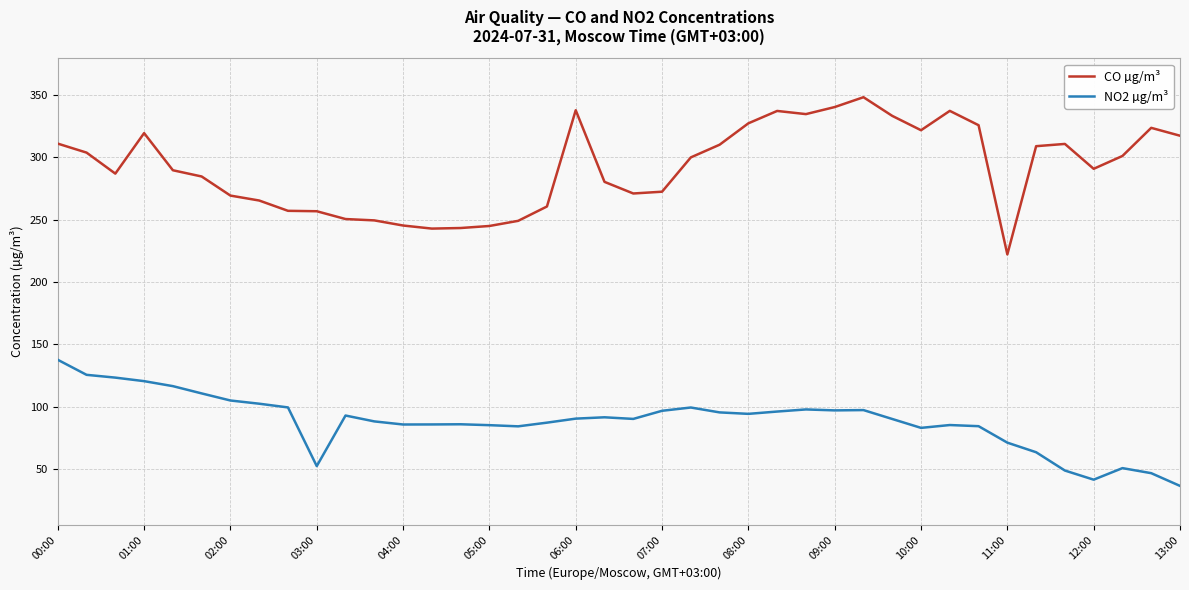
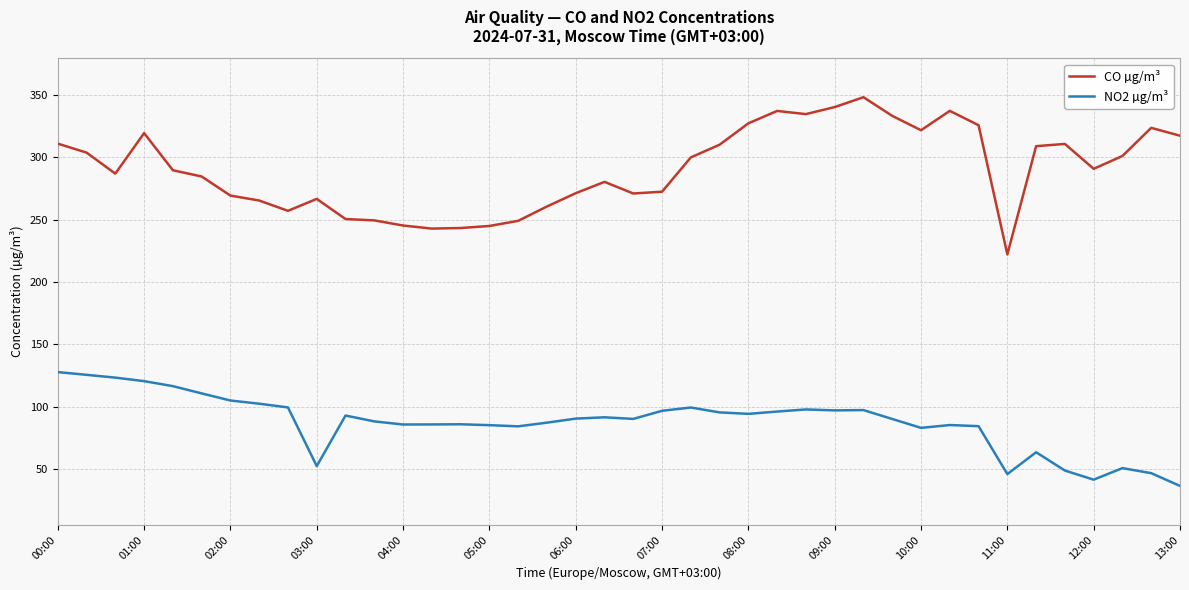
NO2 µg/m³, 00:00: 138 -> 128
CO µg/m³, 03:00: 257 -> 267
CO µg/m³, 06:00: 338 -> 271
NO2 µg/m³, 11:00: 71 -> 46
